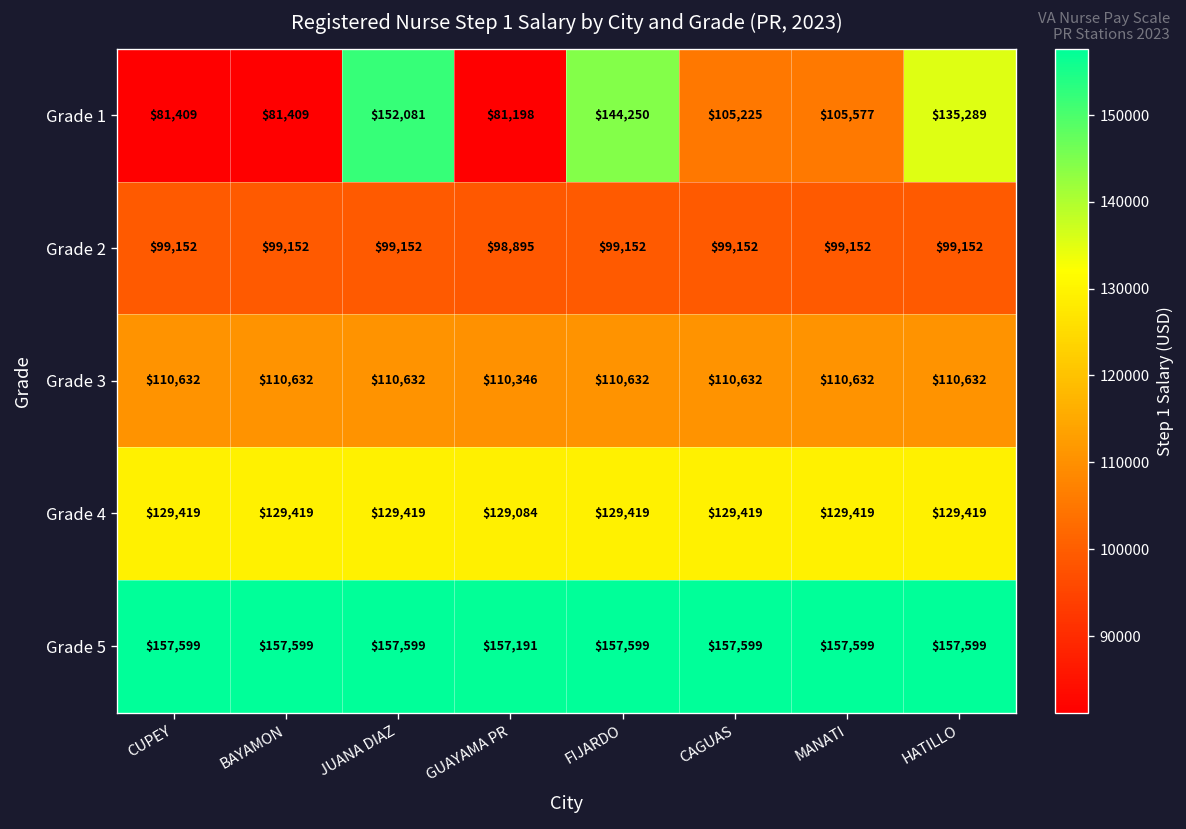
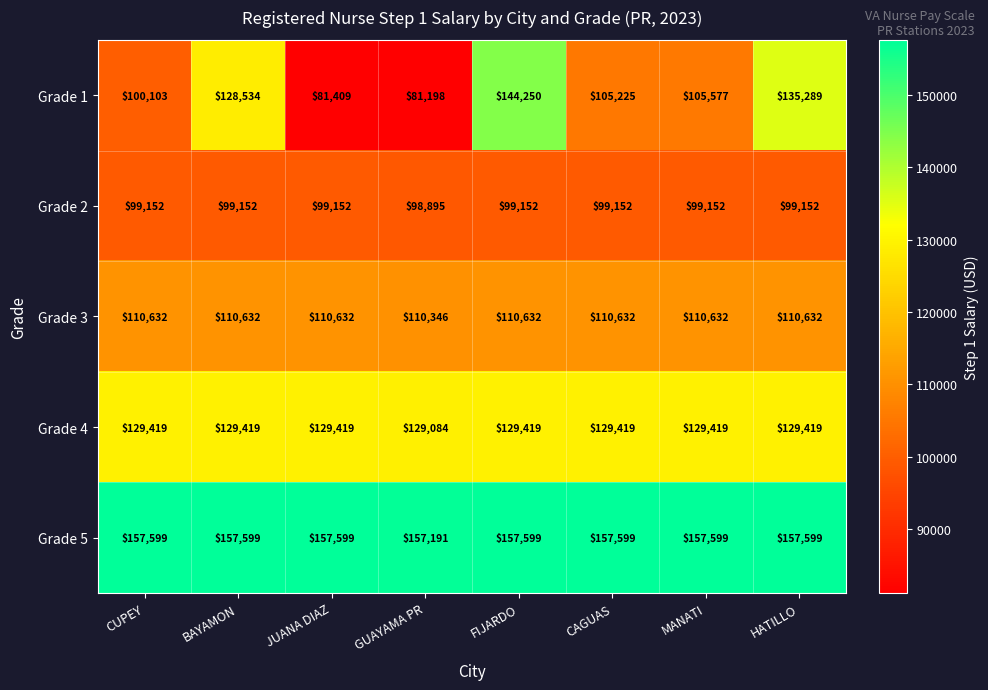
Grade 1, CUPEY: $81,409 -> $100,103
Grade 1, BAYAMON: $81,409 -> $128,534
Grade 1, JUANA DIAZ: $152,081 -> $81,409
